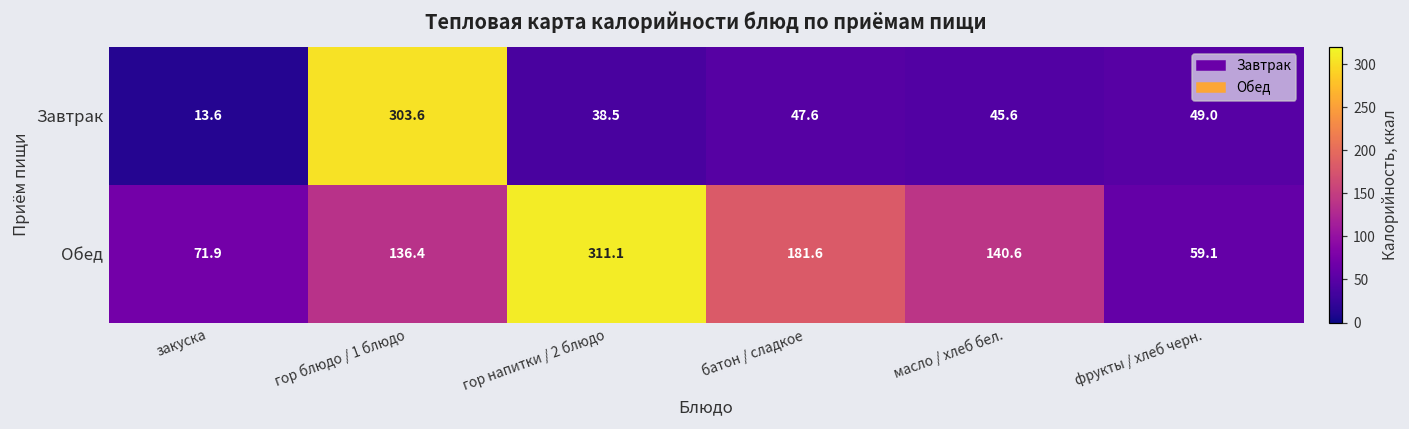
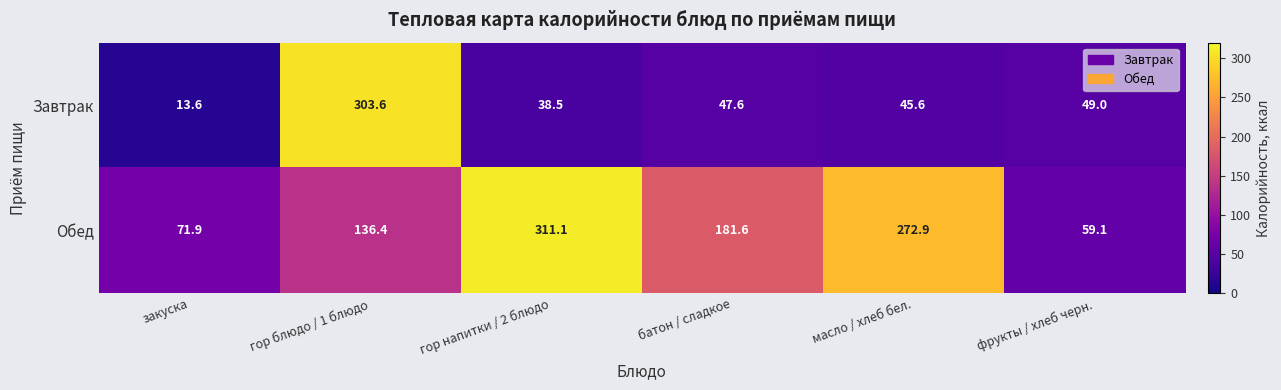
Обед, масло / хлеб бел.: 140.6 -> 272.9
